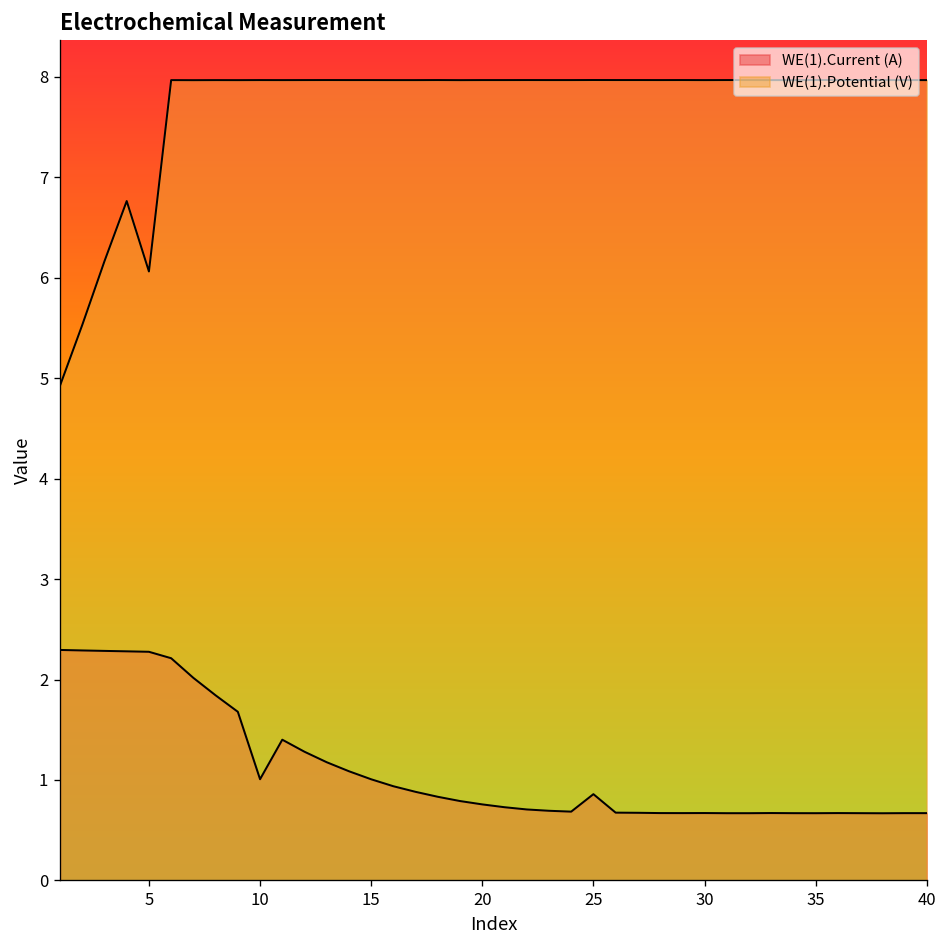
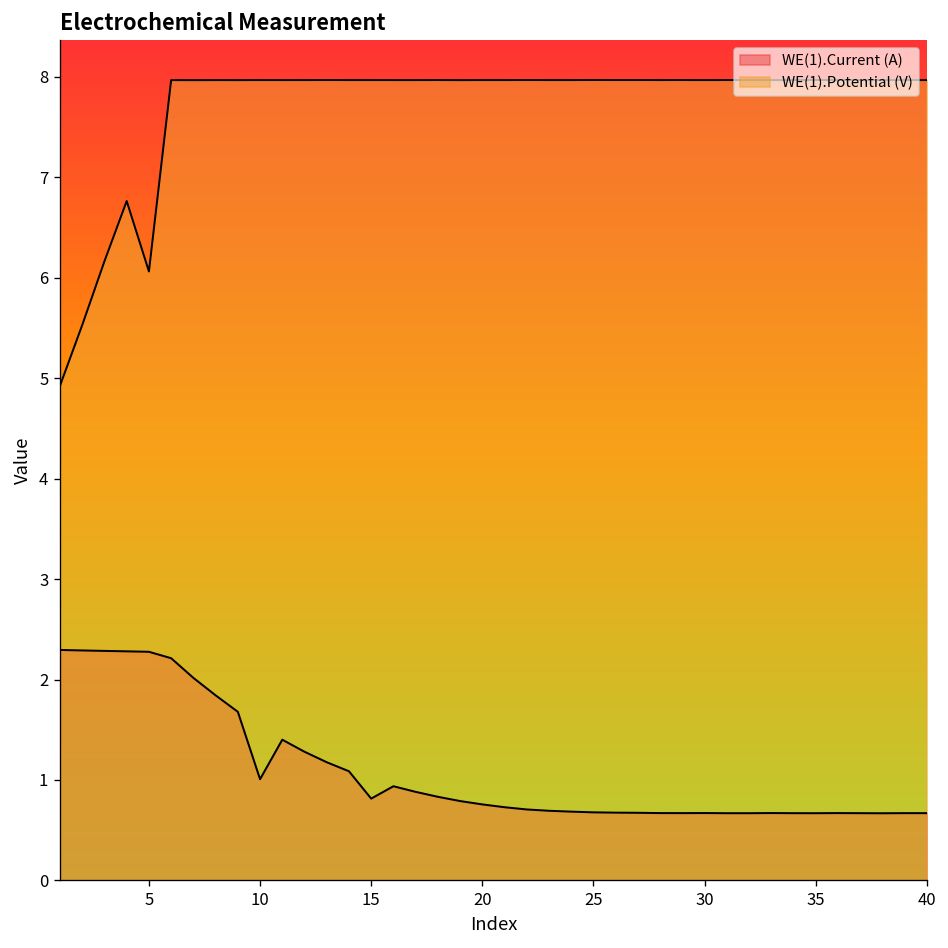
WE(1).Current (A), 15: 1.0 -> 0.8
WE(1).Current (A), 25: 0.9 -> 0.7
